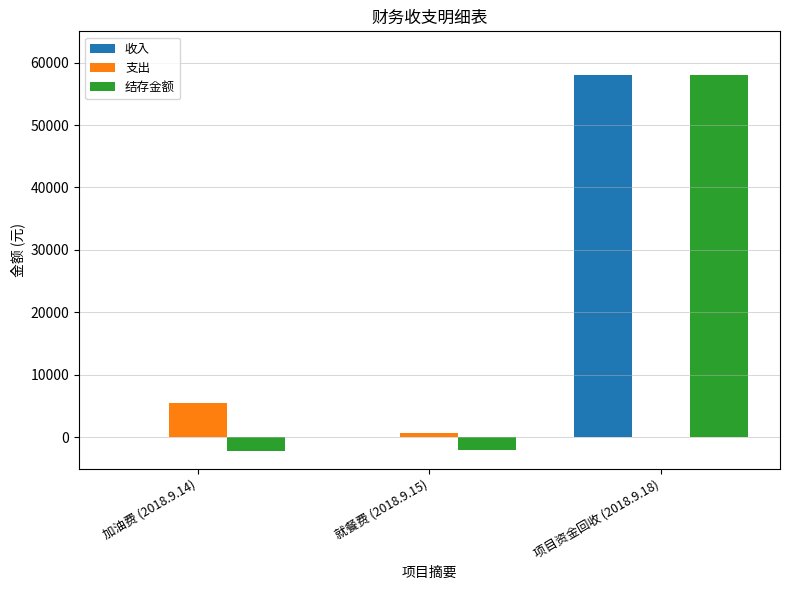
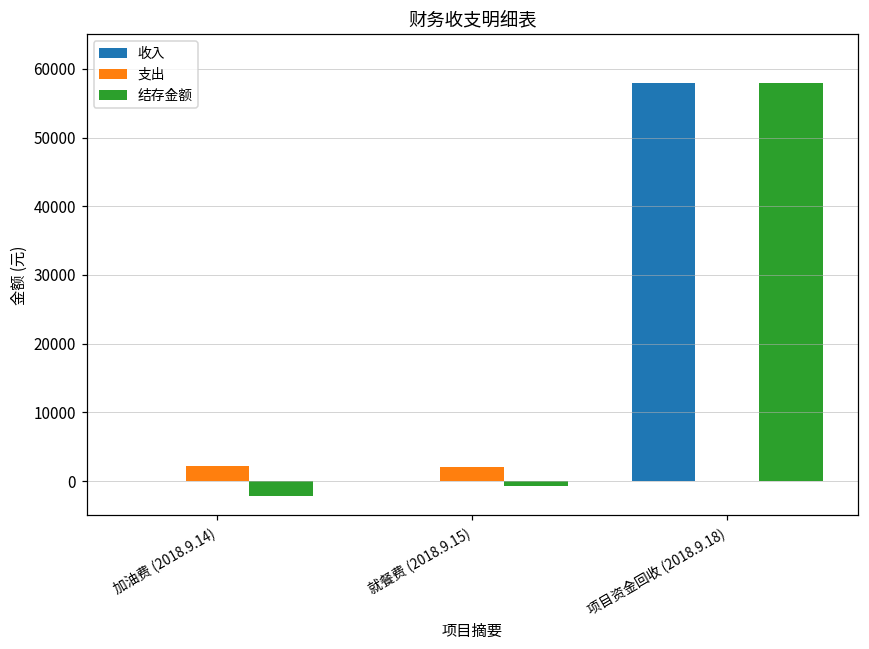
支出, 加油费 (2018.9.14): 6000 -> 2000
支出, 就餐费 (2018.9.15): 1000 -> 2000
结存金额, 就餐费 (2018.9.15): -2000 -> -1000
